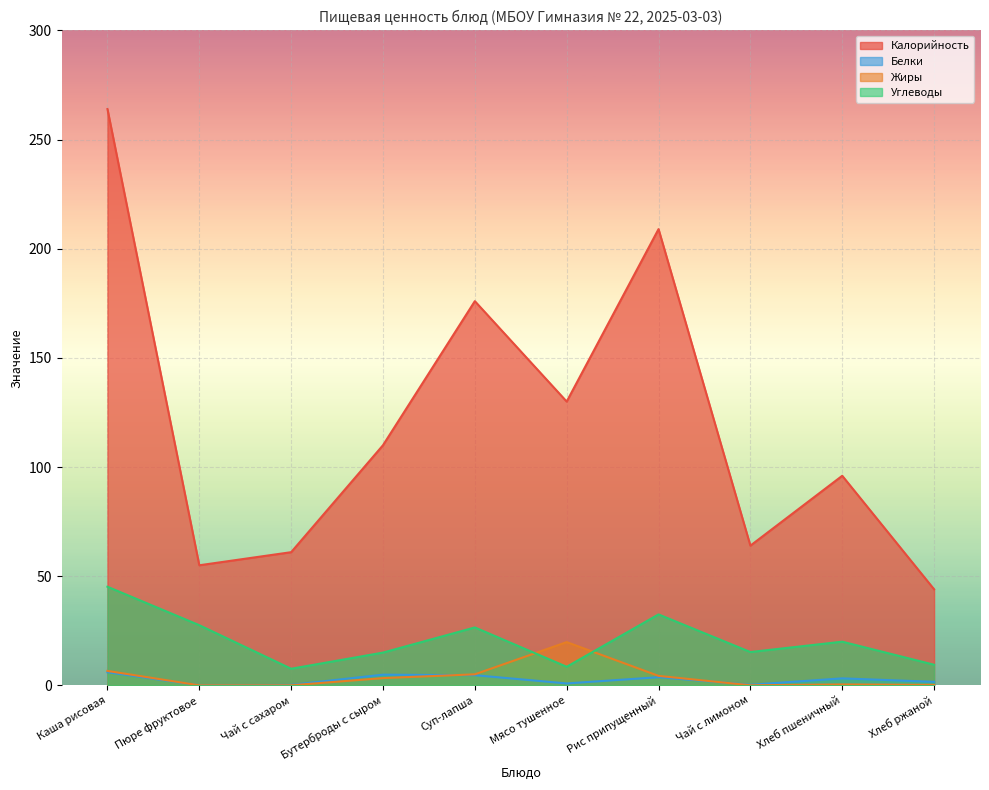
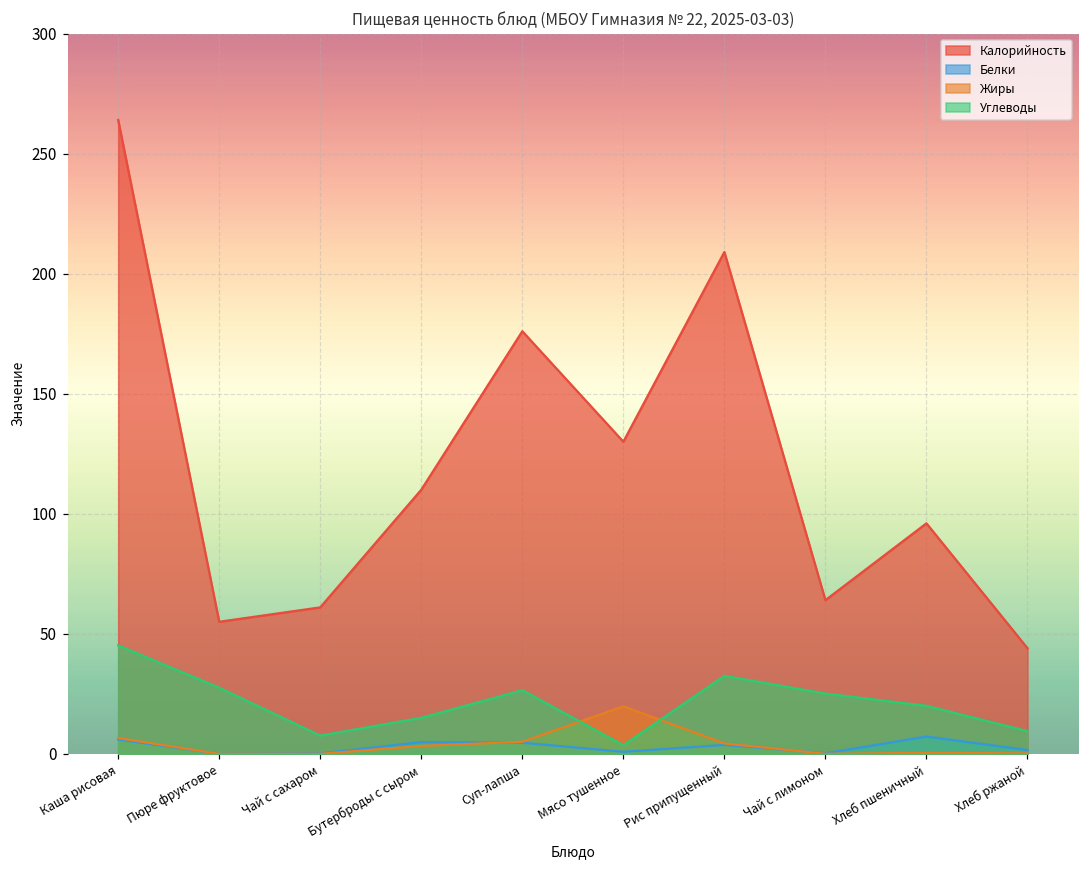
Углеводы, Мясо тушенное: 9 -> 4
Углеводы, Чай с лимоном: 15 -> 25
Белки, Хлеб пшеничный: 3 -> 7
